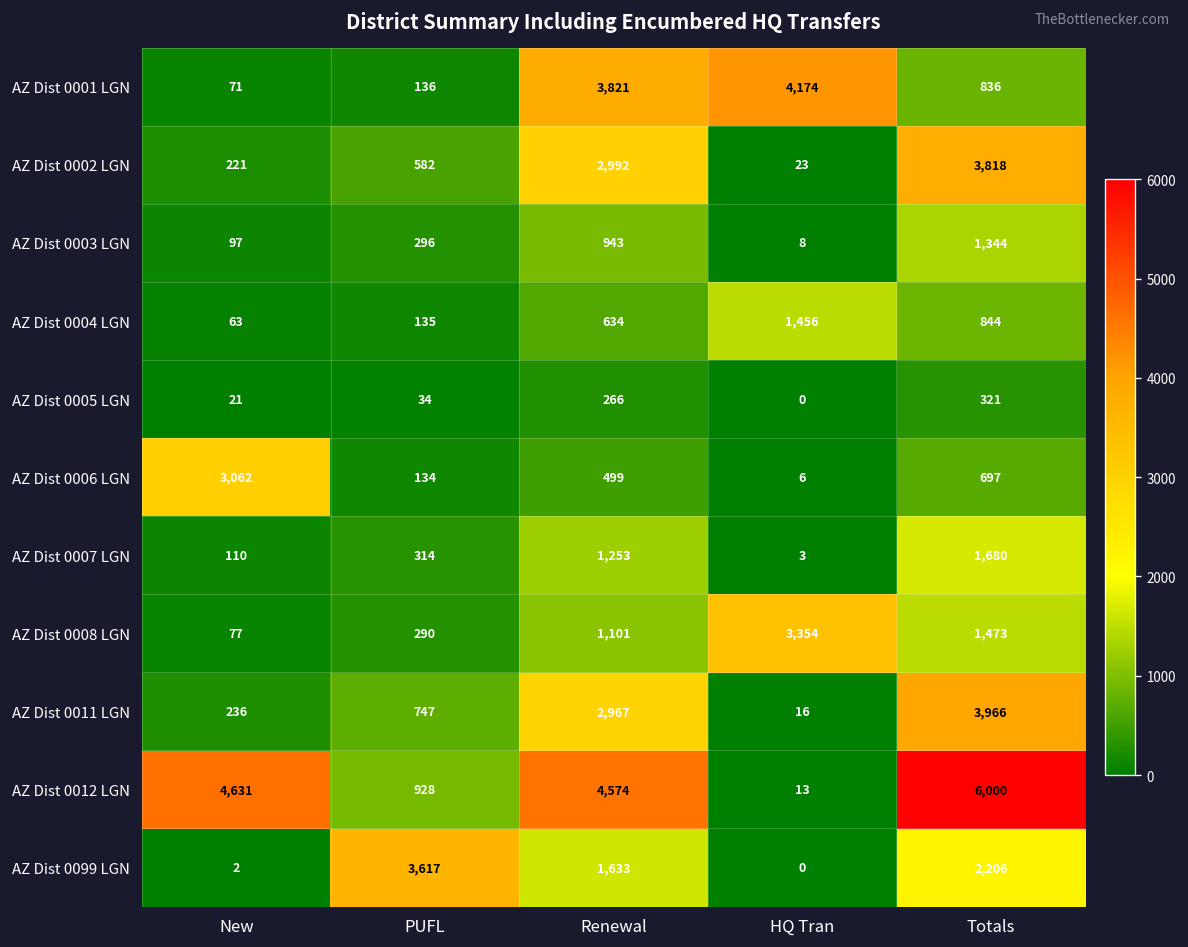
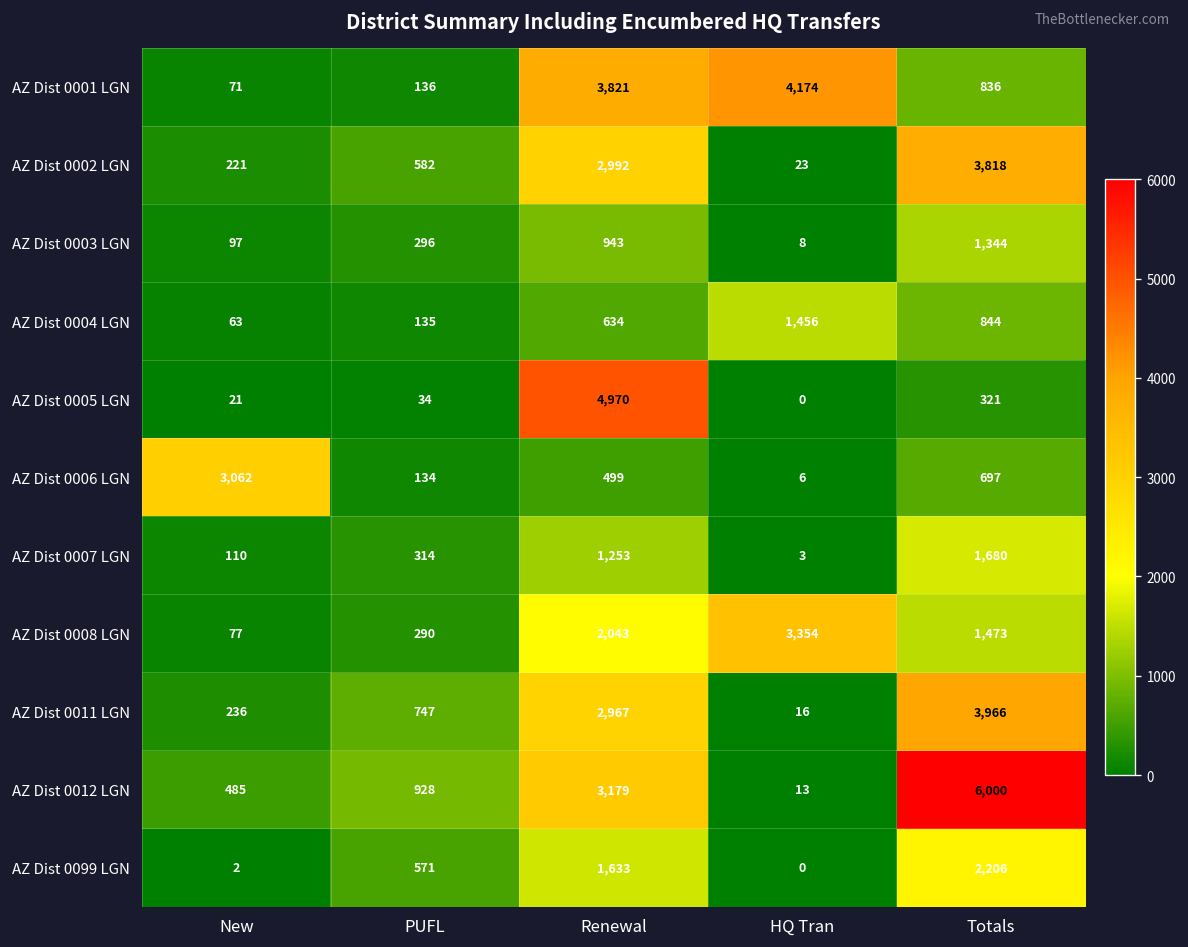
AZ Dist 0005 LGN, Renewal: 266 -> 4,970
AZ Dist 0008 LGN, Renewal: 1,101 -> 2,043
AZ Dist 0012 LGN, New: 4,631 -> 485
AZ Dist 0012 LGN, Renewal: 4,574 -> 3,179
AZ Dist 0099 LGN, PUFL: 3,617 -> 571
